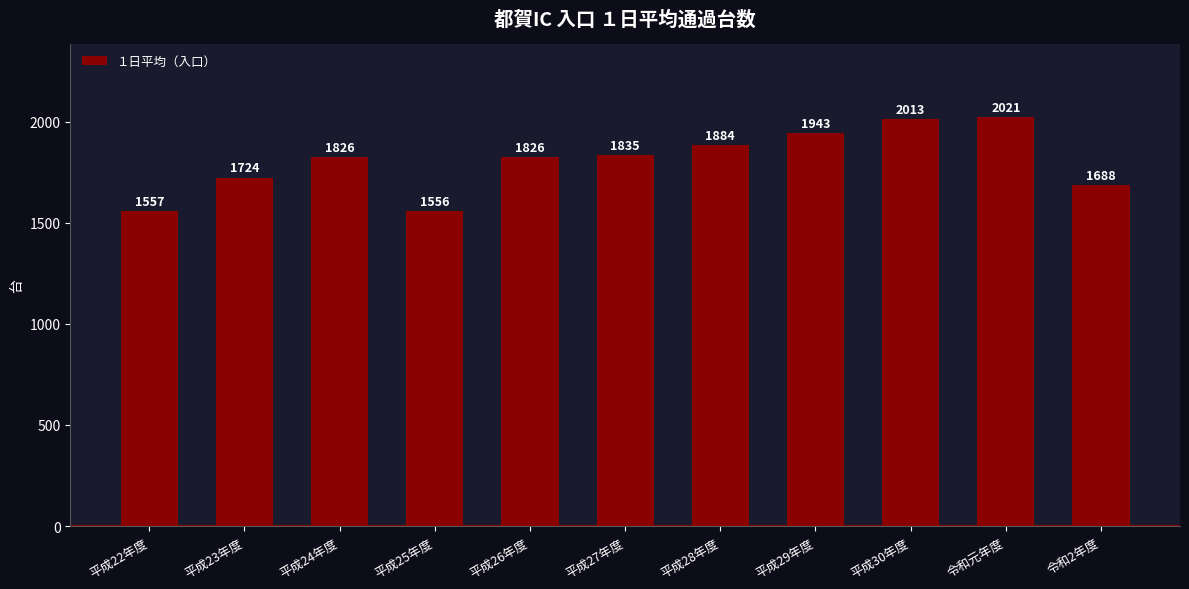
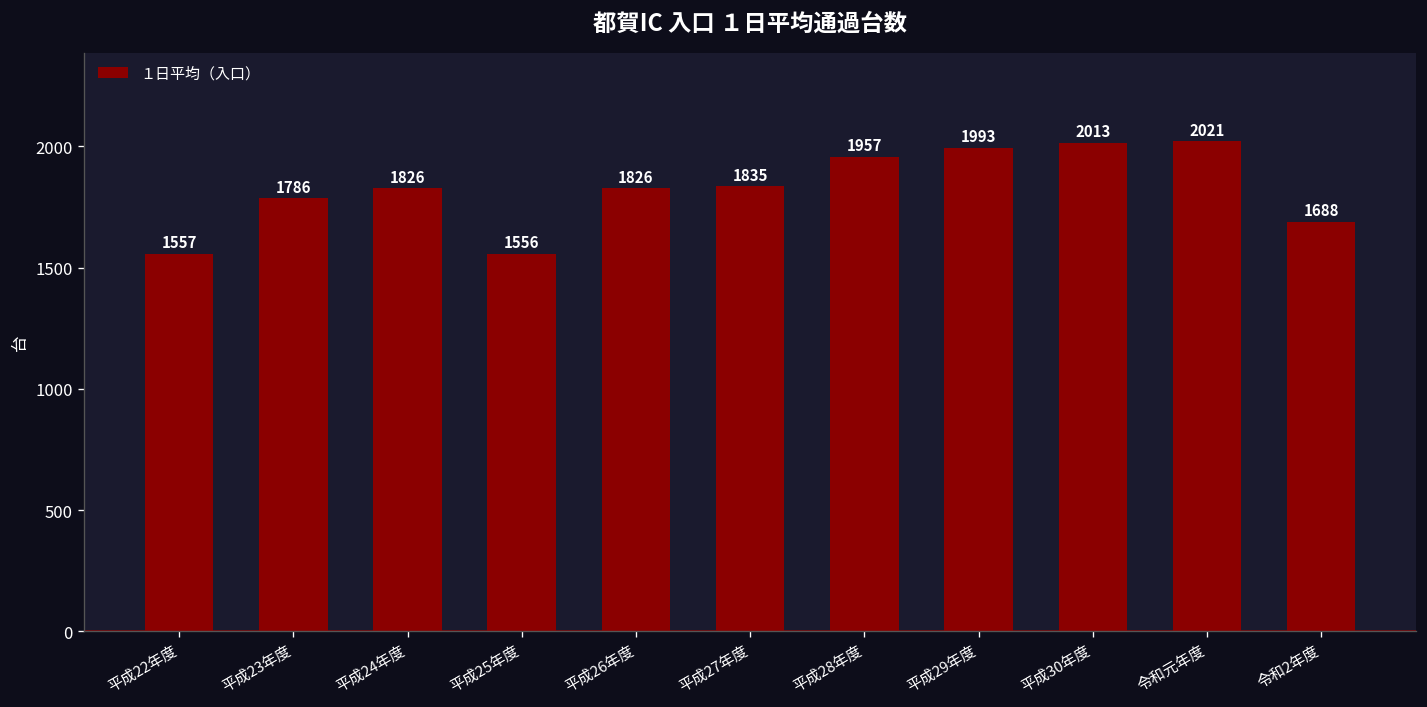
平成23年度: 1724 -> 1786
平成28年度: 1884 -> 1957
平成29年度: 1943 -> 1993
